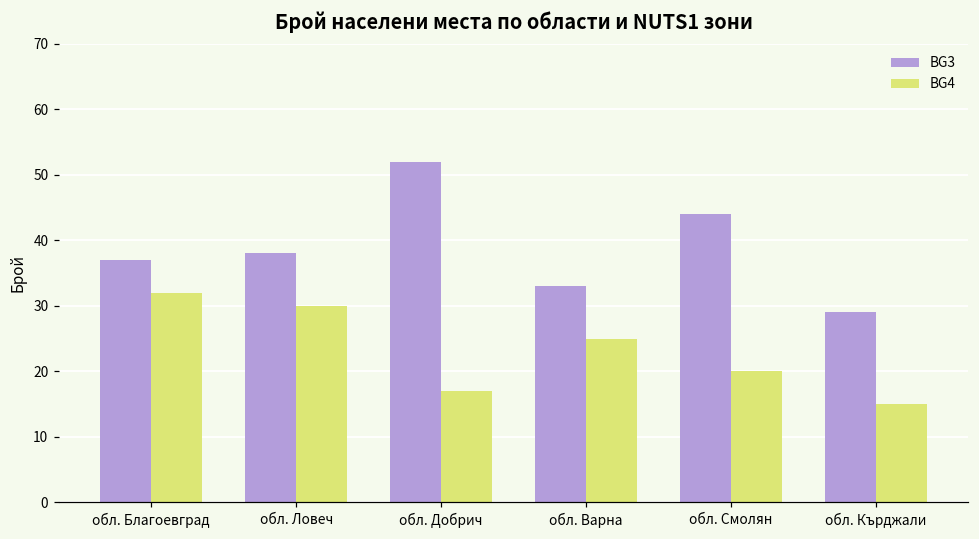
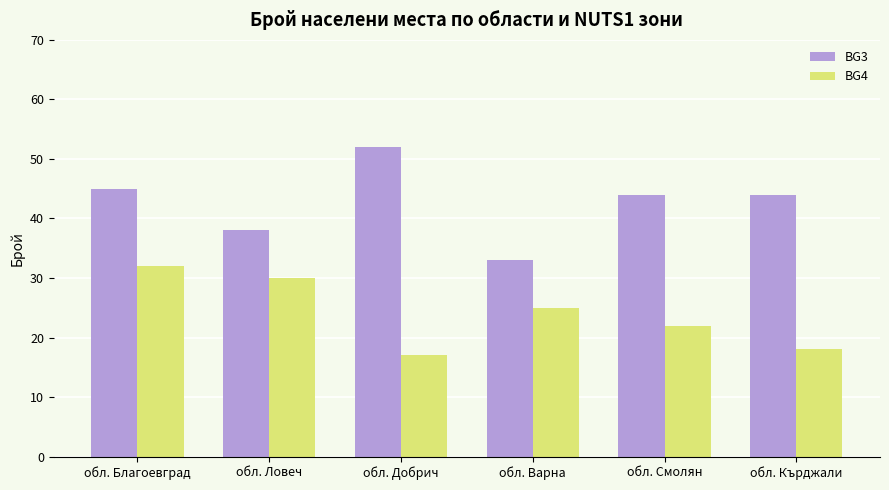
BG3, обл. Благоевград: 37 -> 45
BG4, обл. Смолян: 20 -> 22
BG3, обл. Кърджали: 29 -> 44
BG4, обл. Кърджали: 15 -> 18
